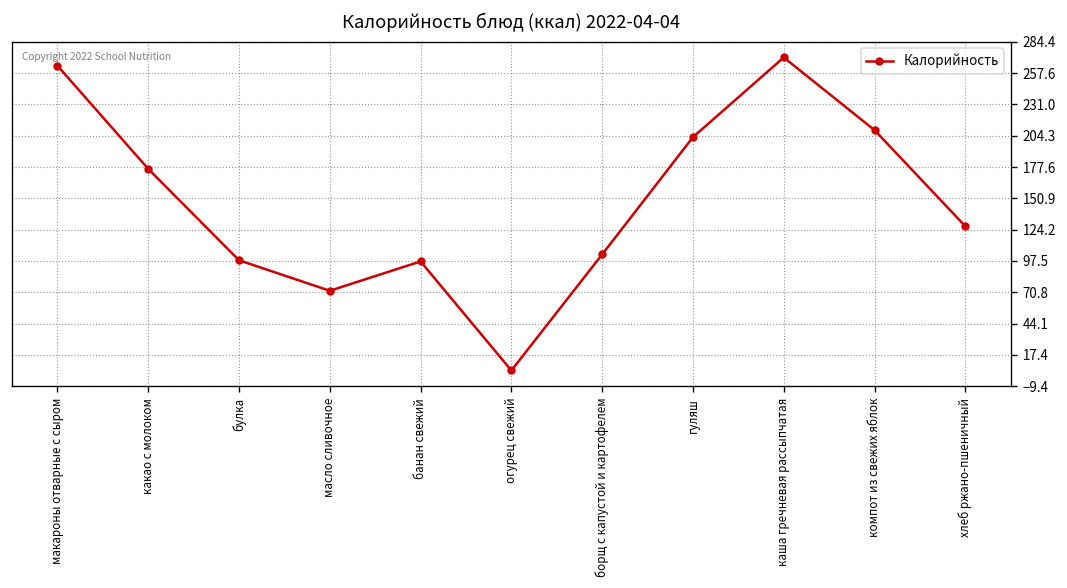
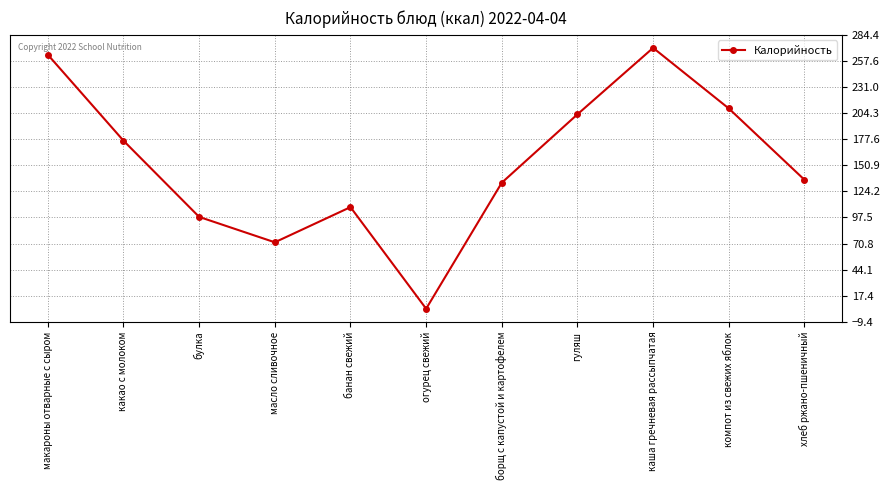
банан свежий: 100 -> 110
борщ с капустой и картофелем: 100 -> 130
хлеб ржано-пшеничный: 130 -> 140
